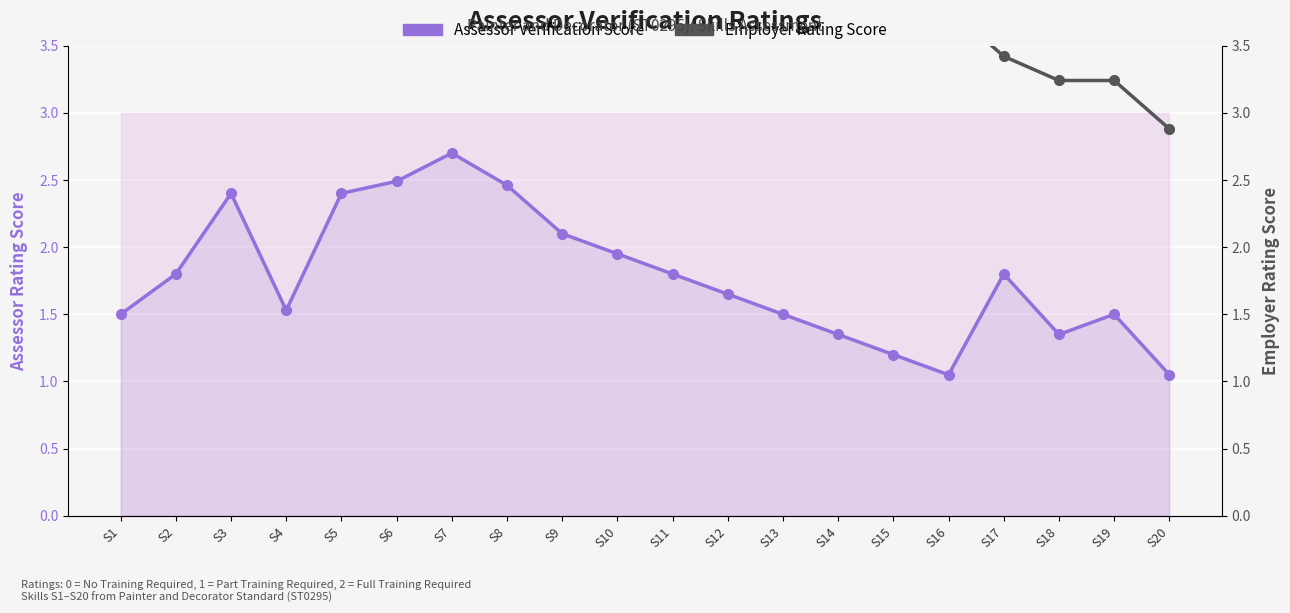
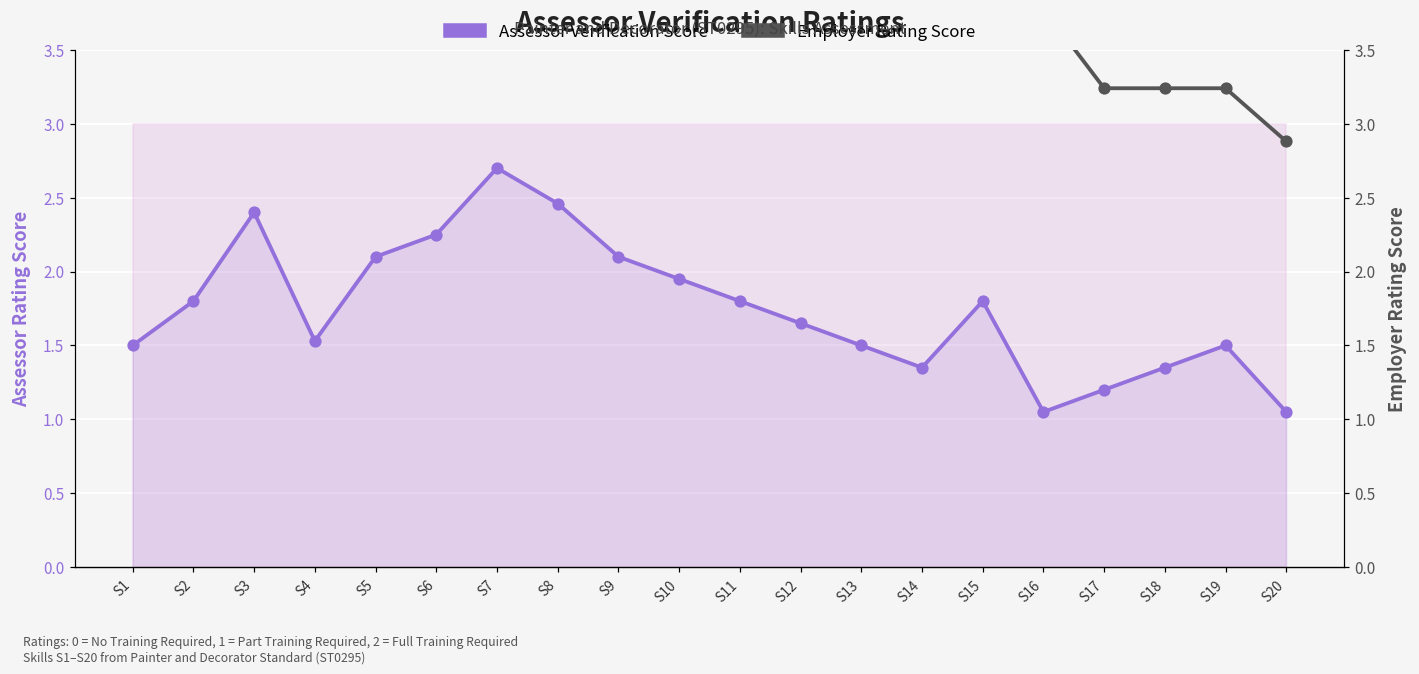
Assessor Verification Score, S5: 2.40 -> 2.10
Assessor Verification Score, S6: 2.49 -> 2.25
Assessor Verification Score, S15: 1.20 -> 1.80
Assessor Verification Score, S17: 1.80 -> 1.20
Employer Rating Score, S17: 3.42 -> 3.24
